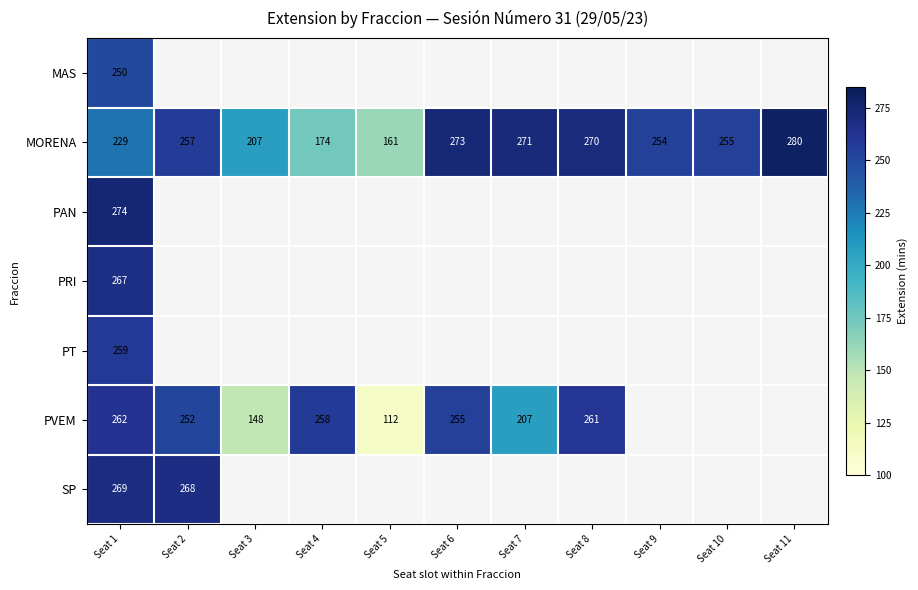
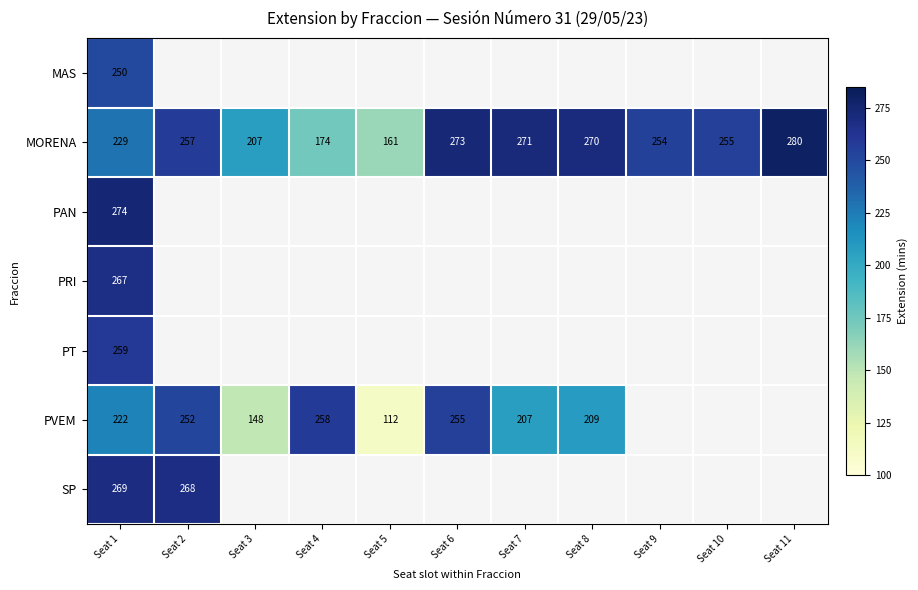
PVEM, Seat 1: 262 -> 222
PVEM, Seat 8: 261 -> 209
